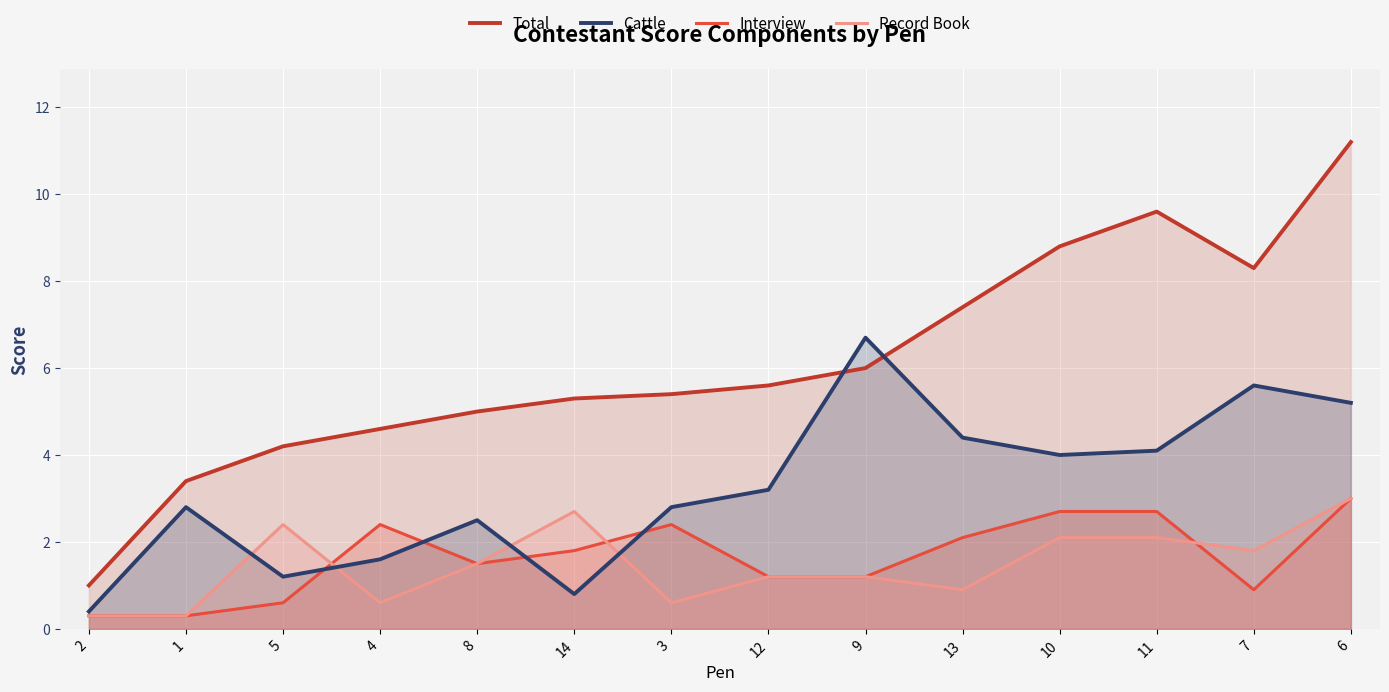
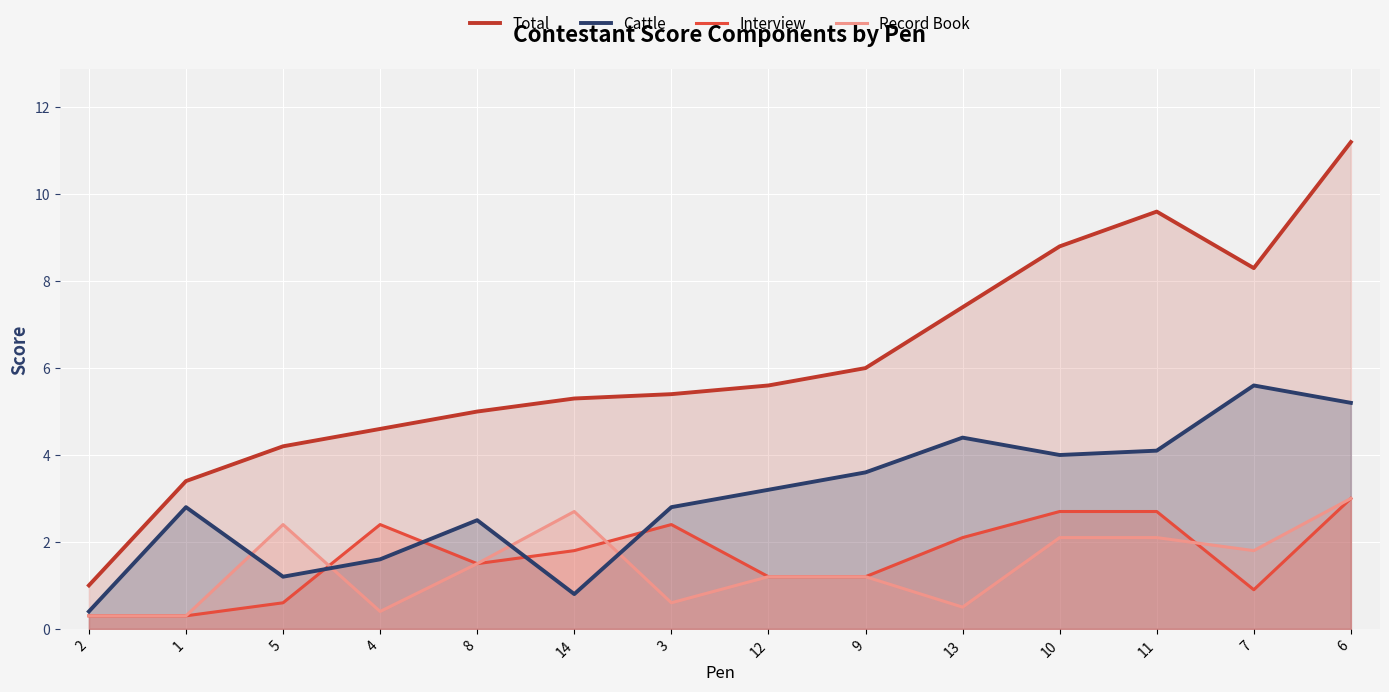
Record Book, 4: 0.6 -> 0.4
Cattle, 9: 6.7 -> 3.6
Record Book, 13: 0.9 -> 0.5
